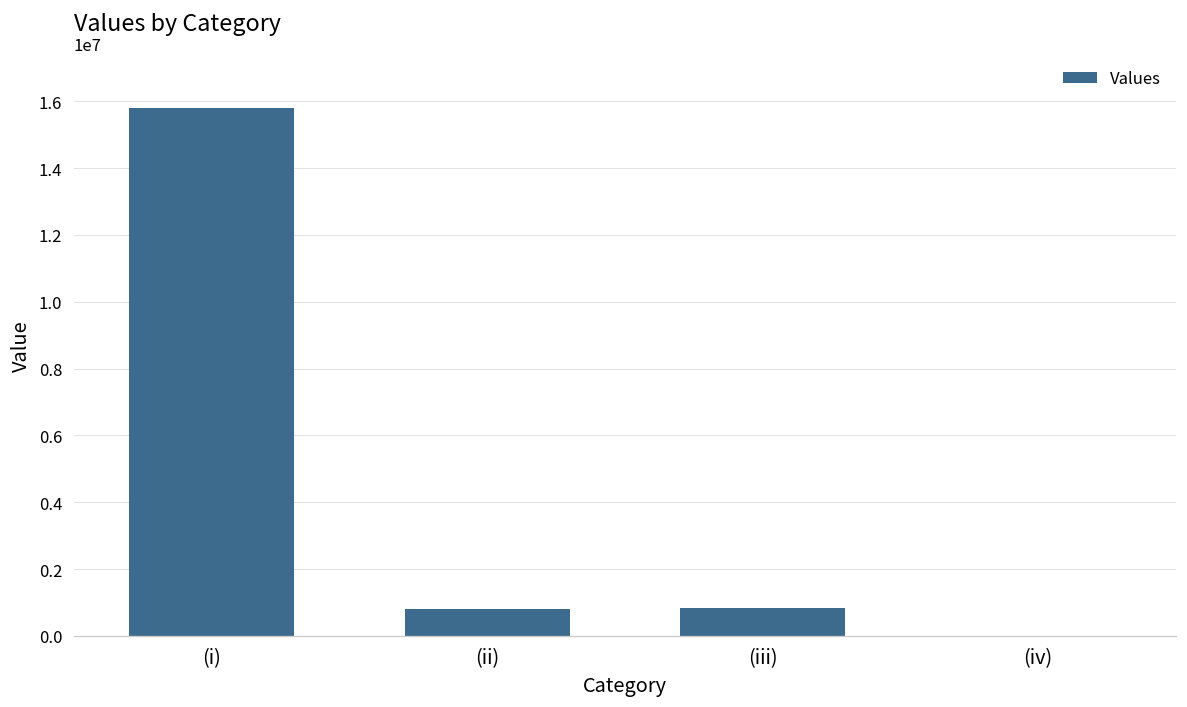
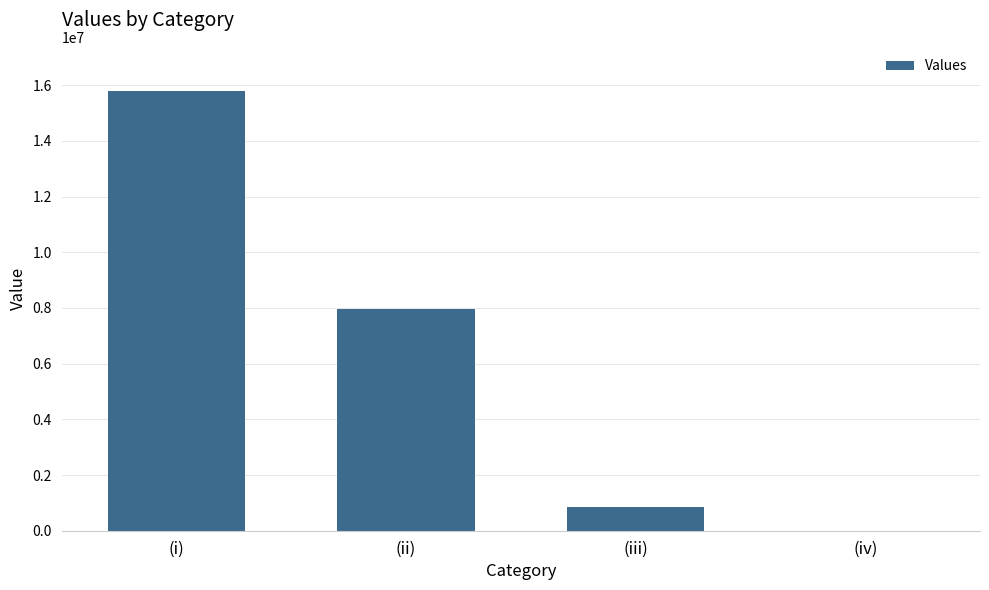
(ii): 800000 -> 8000000
